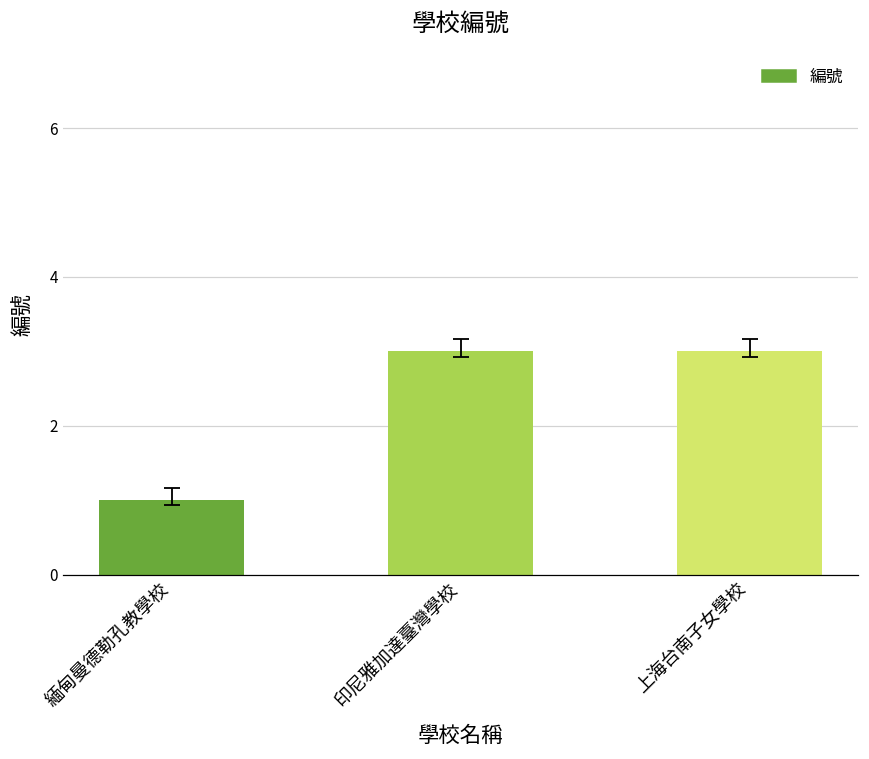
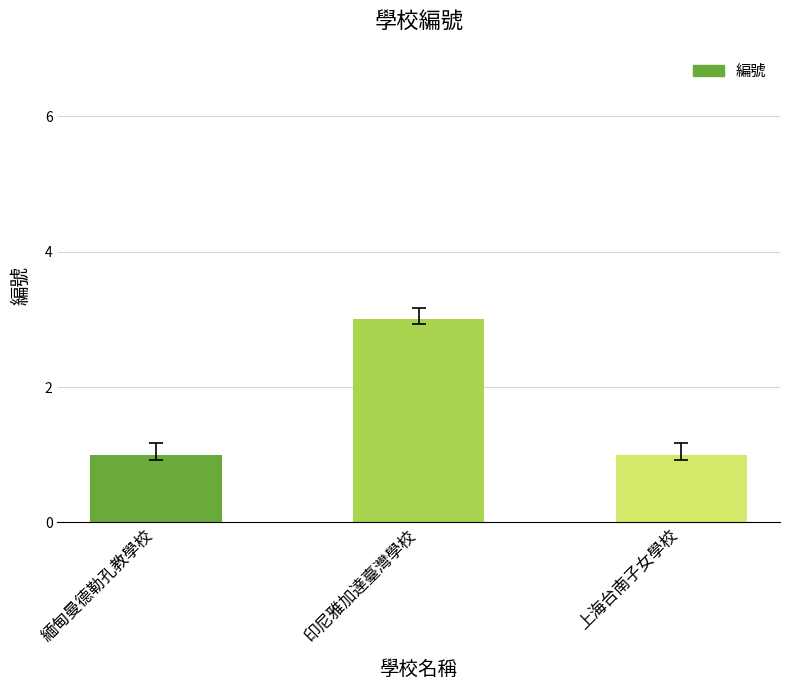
編號, 上海台南子女學校: 3 -> 1
